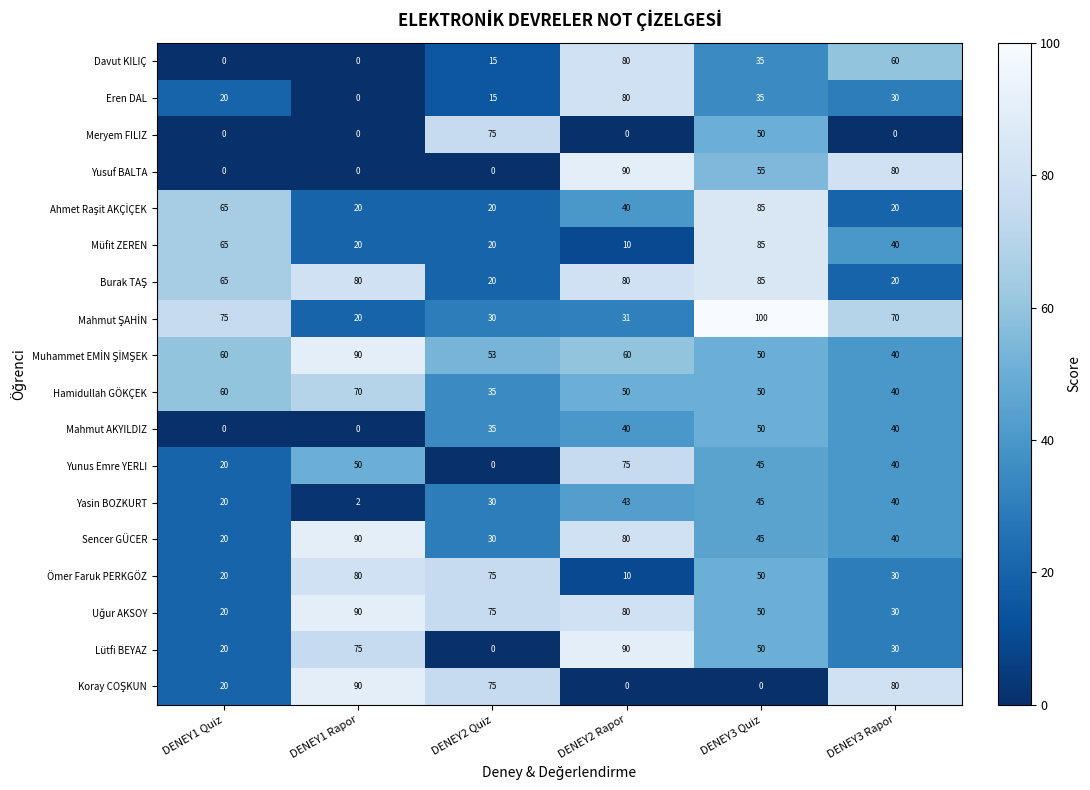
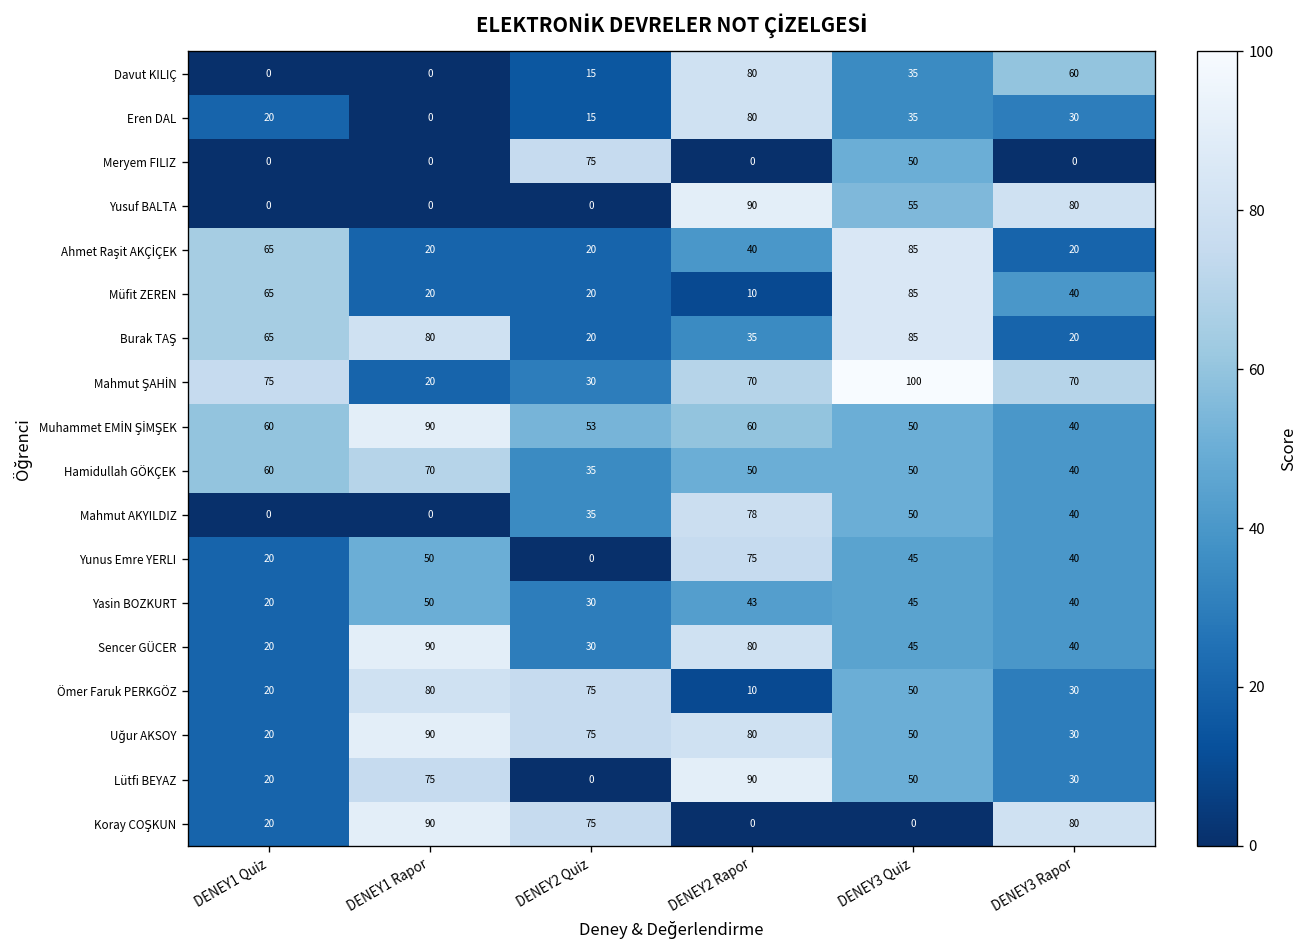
Burak TAŞ, DENEY2 Rapor: 80 -> 35
Mahmut ŞAHİN, DENEY2 Rapor: 31 -> 70
Mahmut AKYILDIZ, DENEY2 Rapor: 40 -> 78
Yasin BOZKURT, DENEY1 Rapor: 2 -> 50
